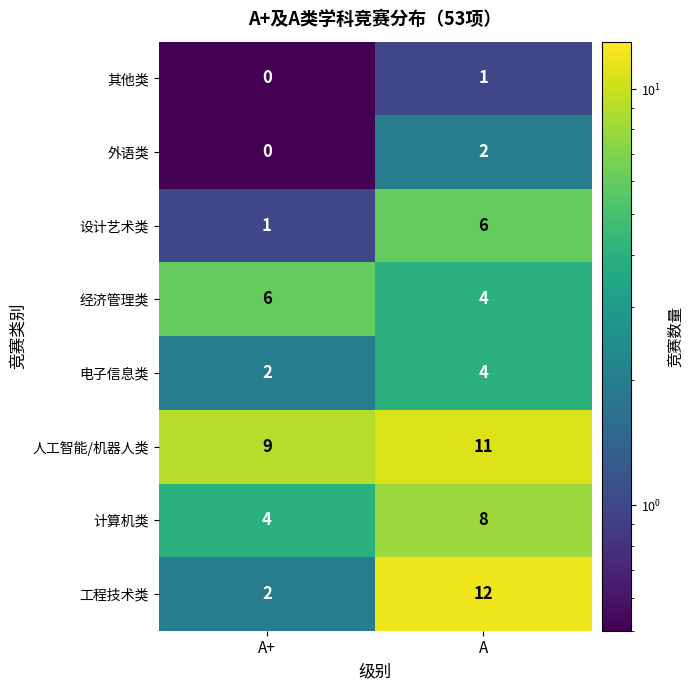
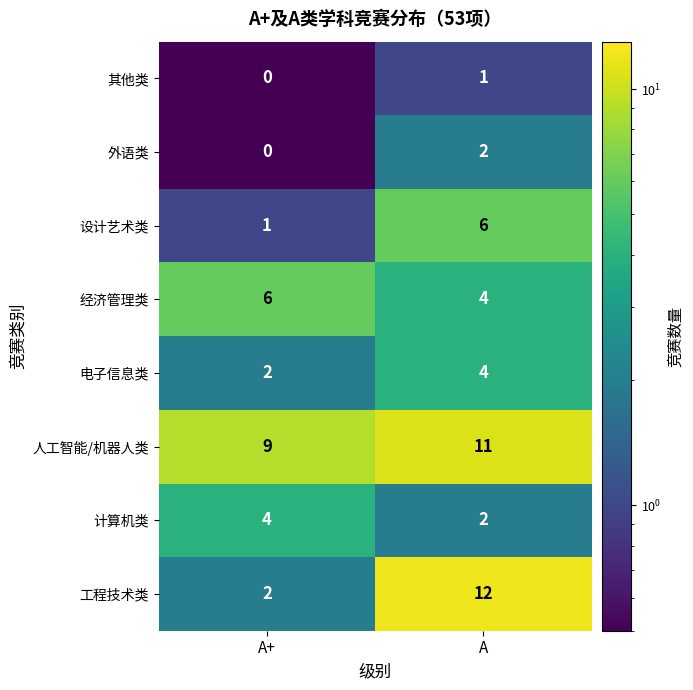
计算机类, A: 8 -> 2
